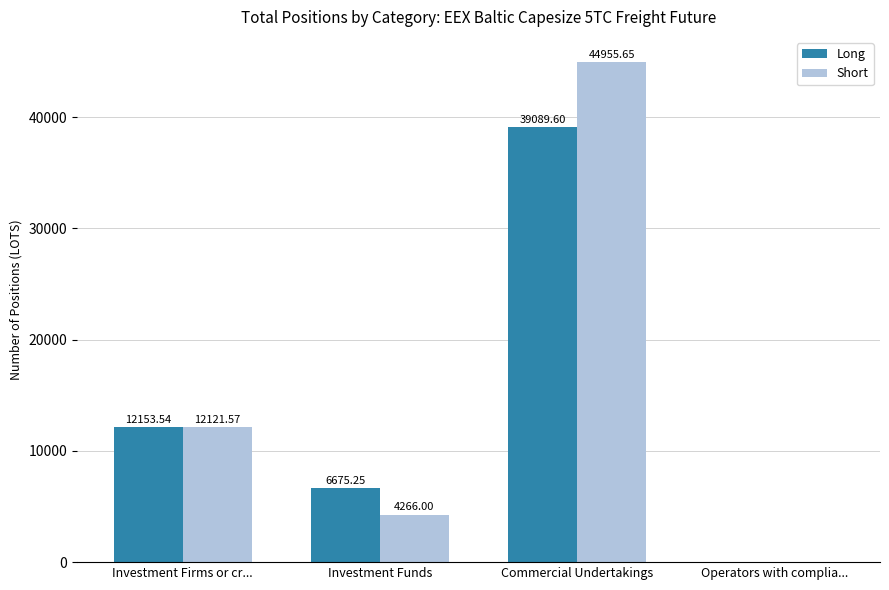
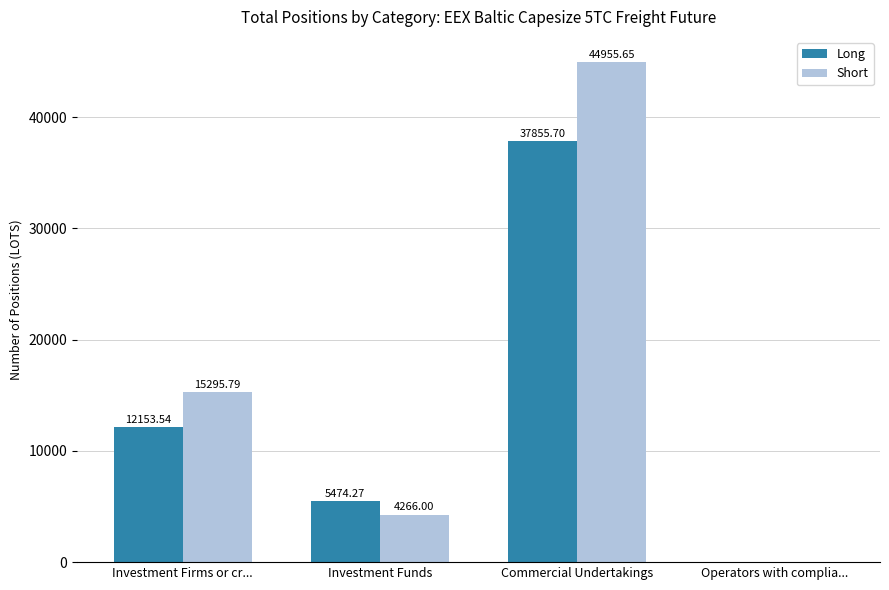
Short, Investment Firms or cr...: 12121.57 -> 15295.79
Long, Investment Funds: 6675.25 -> 5474.27
Long, Commercial Undertakings: 39089.60 -> 37855.70
